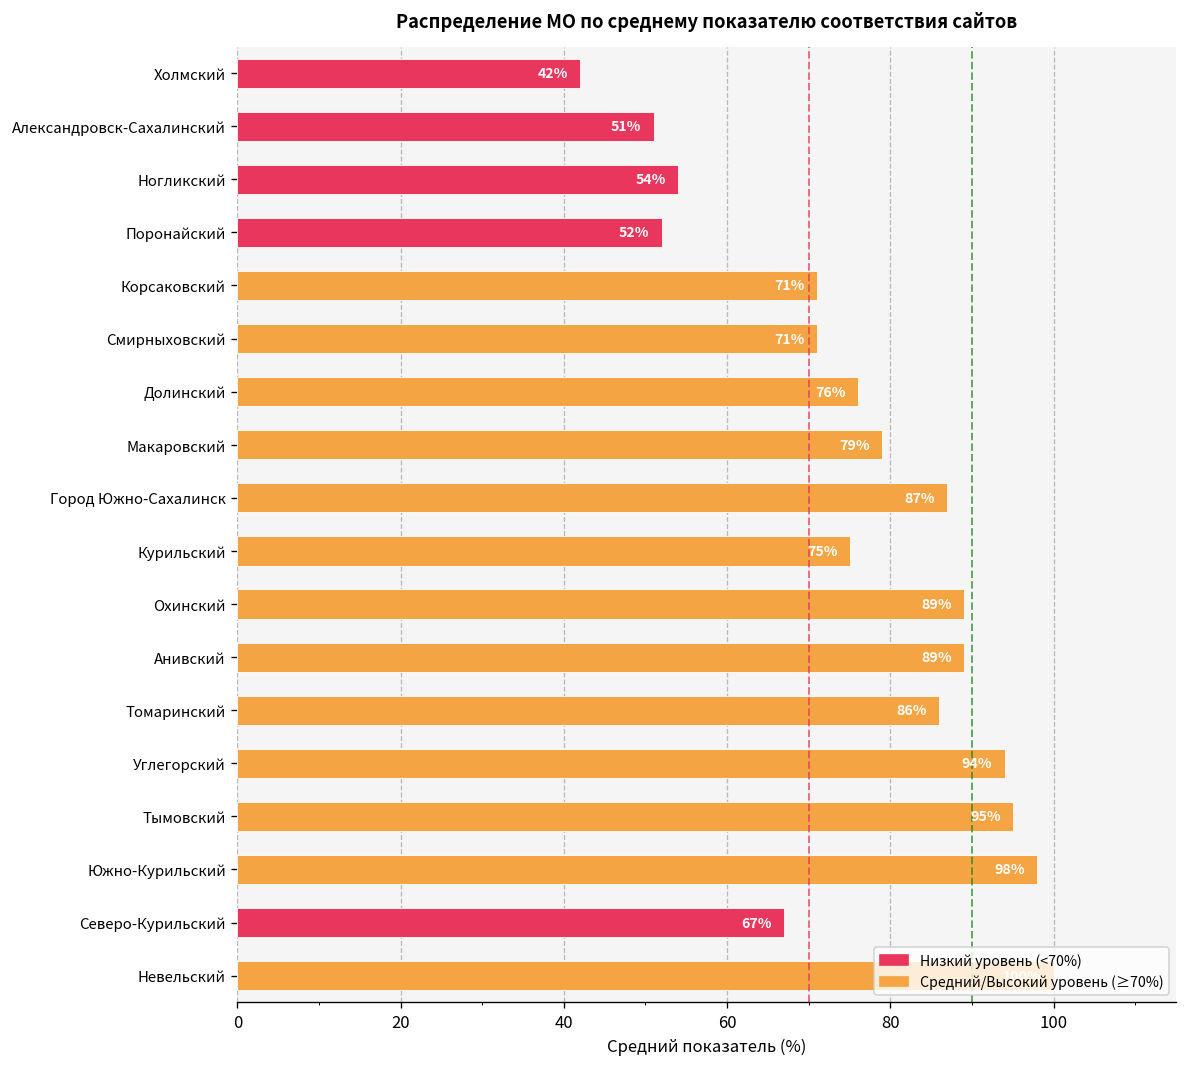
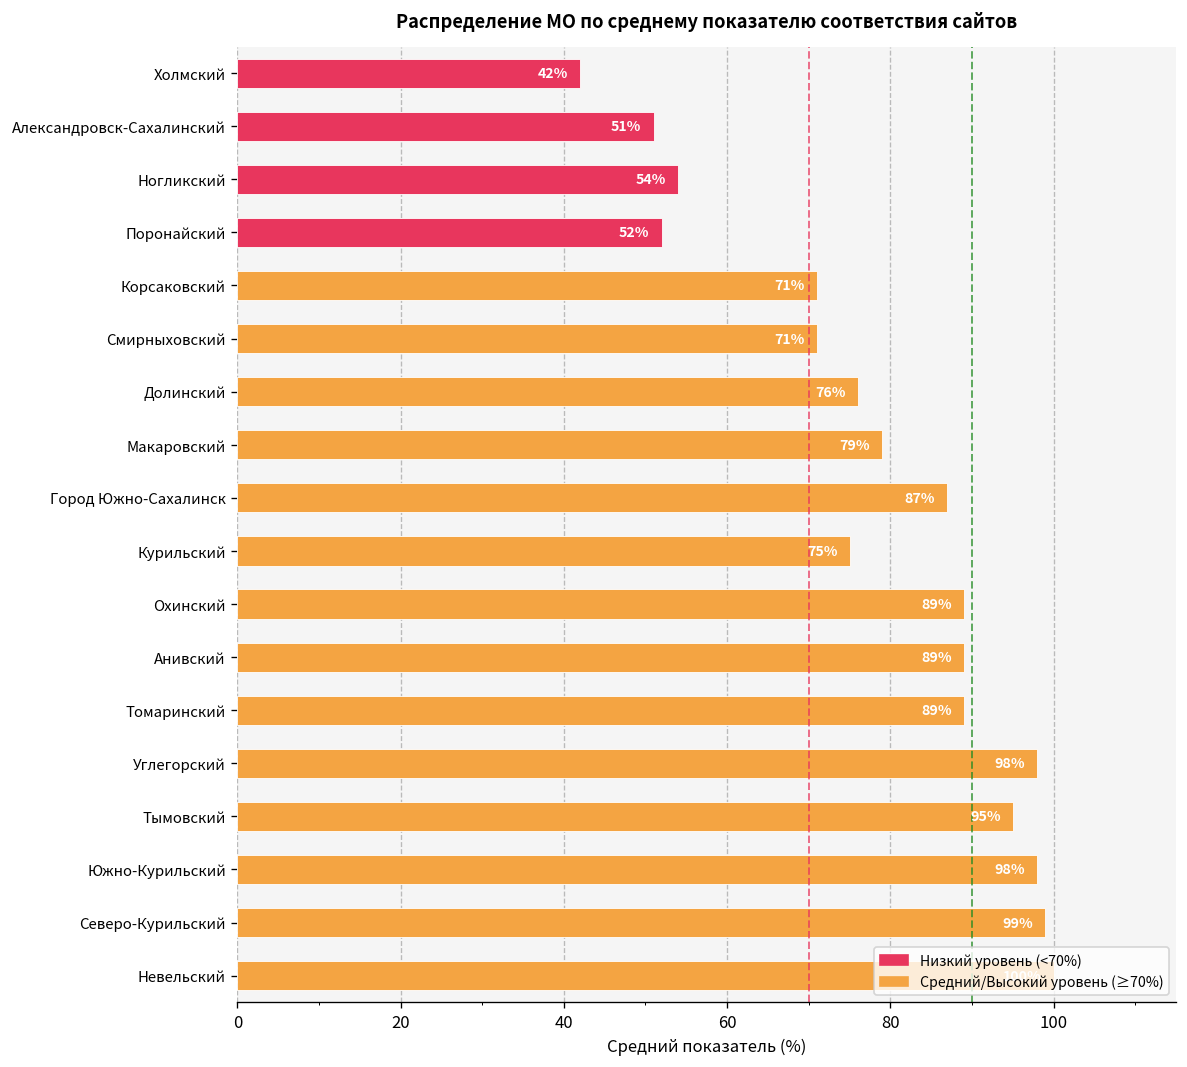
Томаринский: 86% -> 89%
Углегорский: 94% -> 98%
Северо-Курильский: 67% -> 99%
